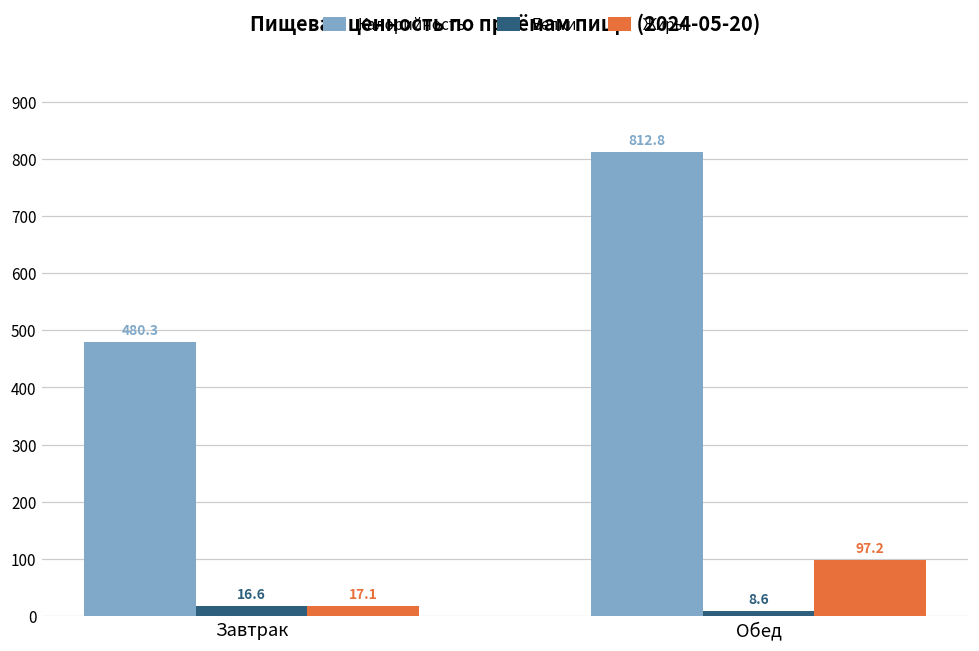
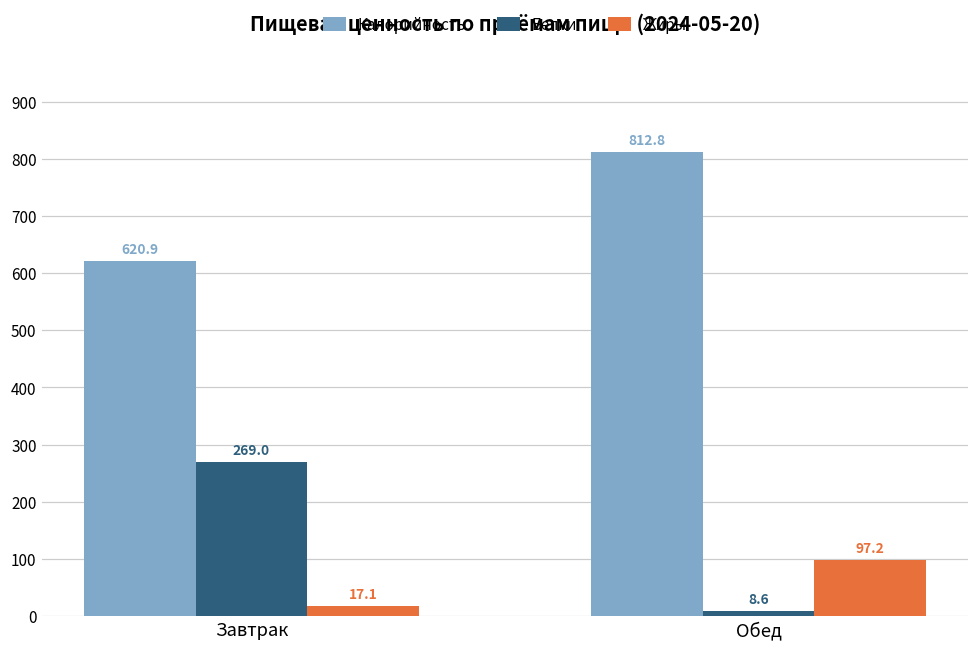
Калорийность, Завтрак: 480.3 -> 620.9
Белки, Завтрак: 16.6 -> 269.0
